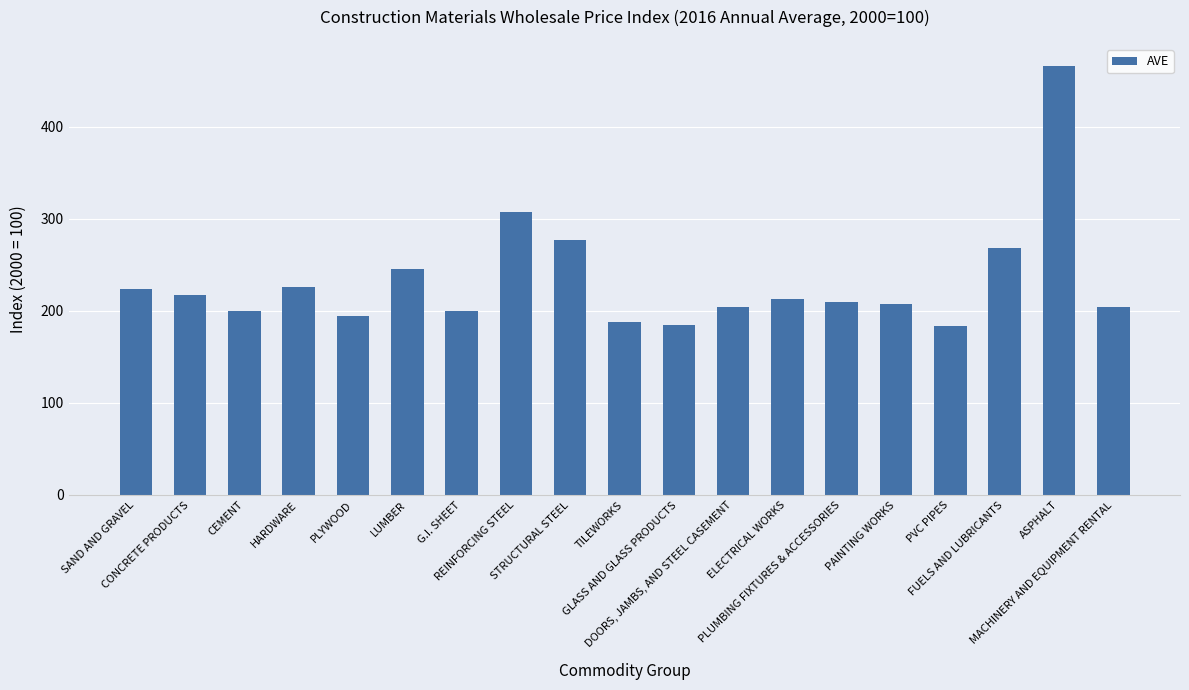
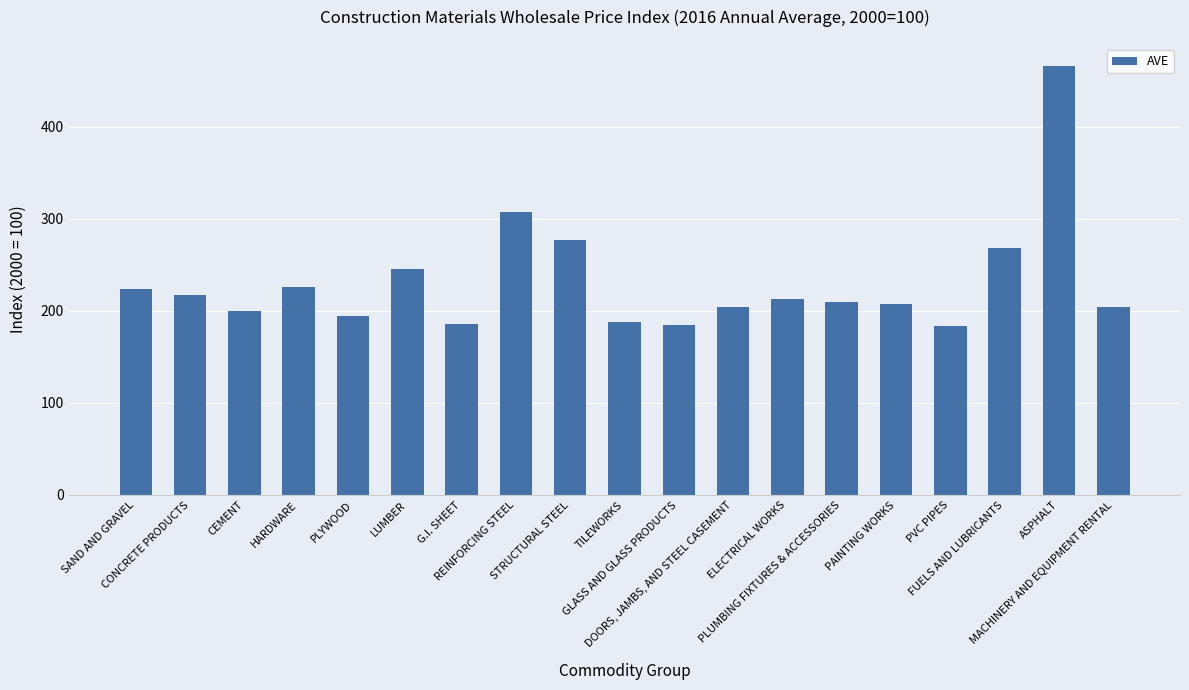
G.I. SHEET: 200 -> 190
